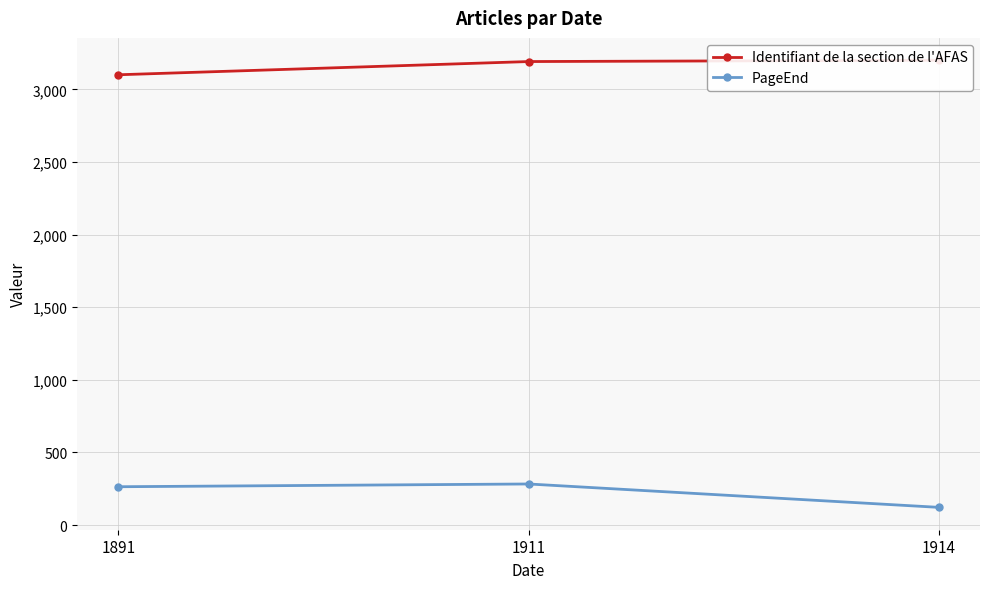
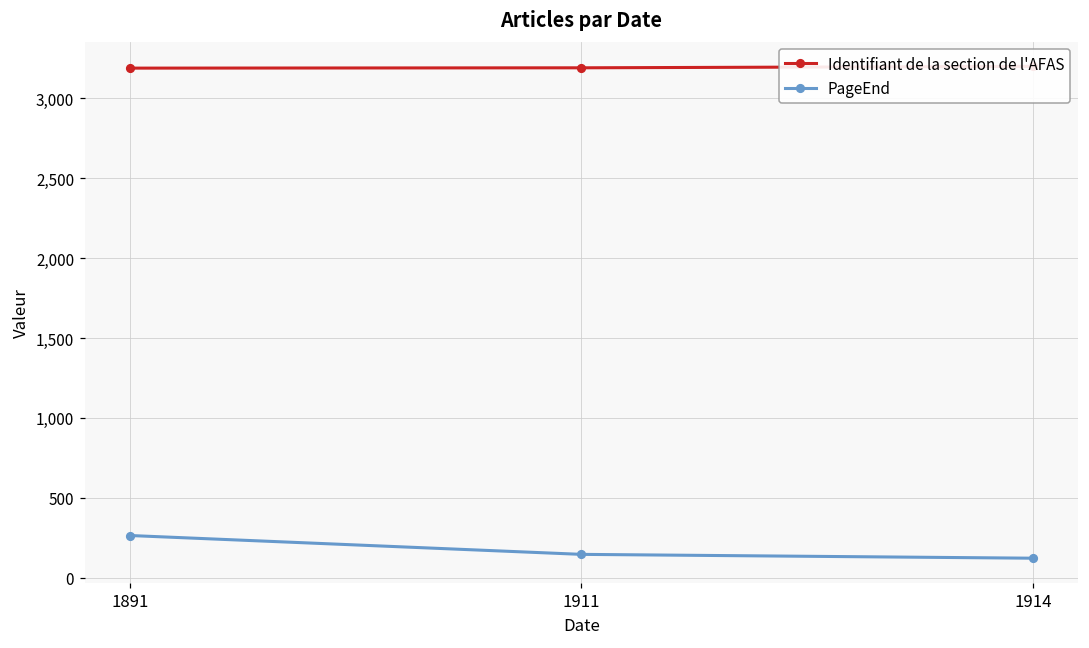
Identifiant de la section de l'AFAS, 1891: 3,100 -> 3,190
PageEnd, 1911: 280 -> 150
